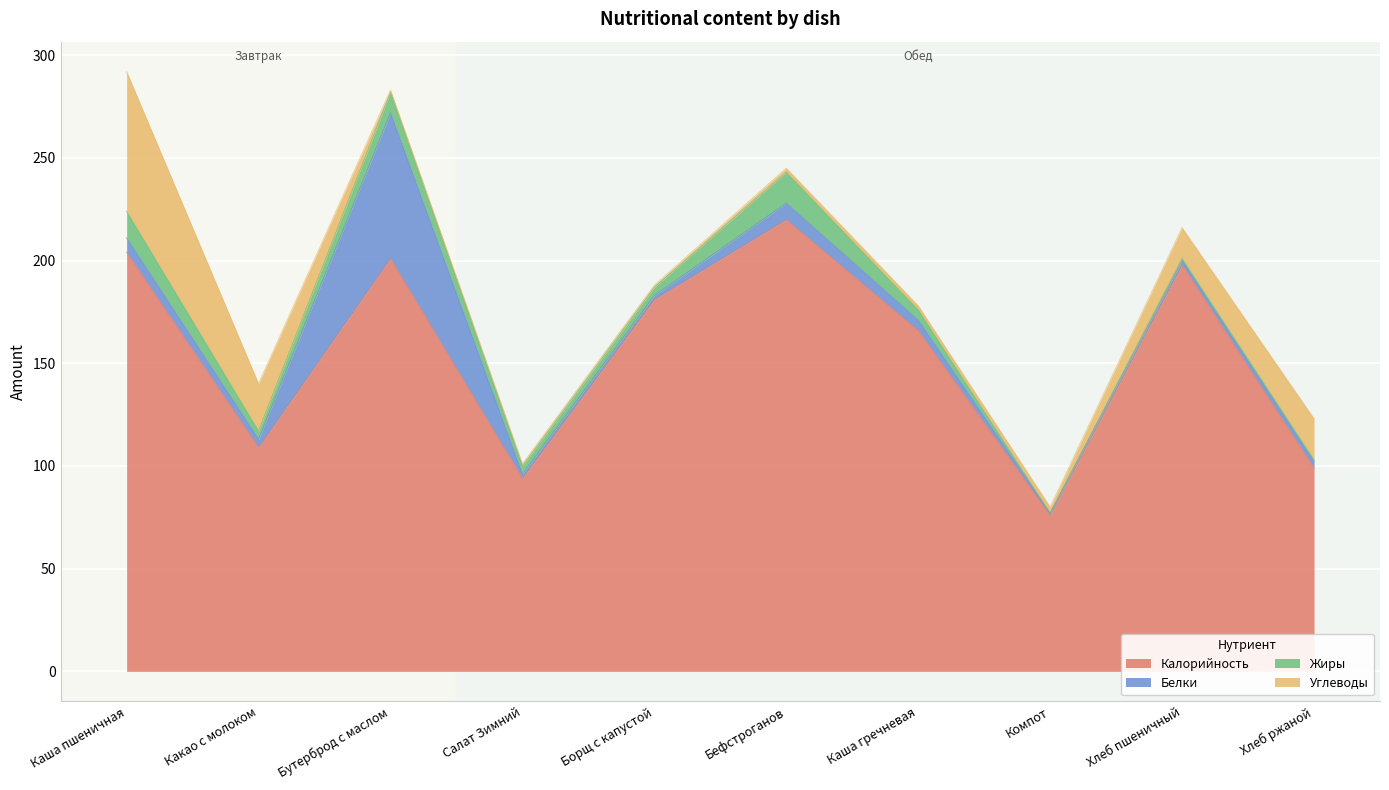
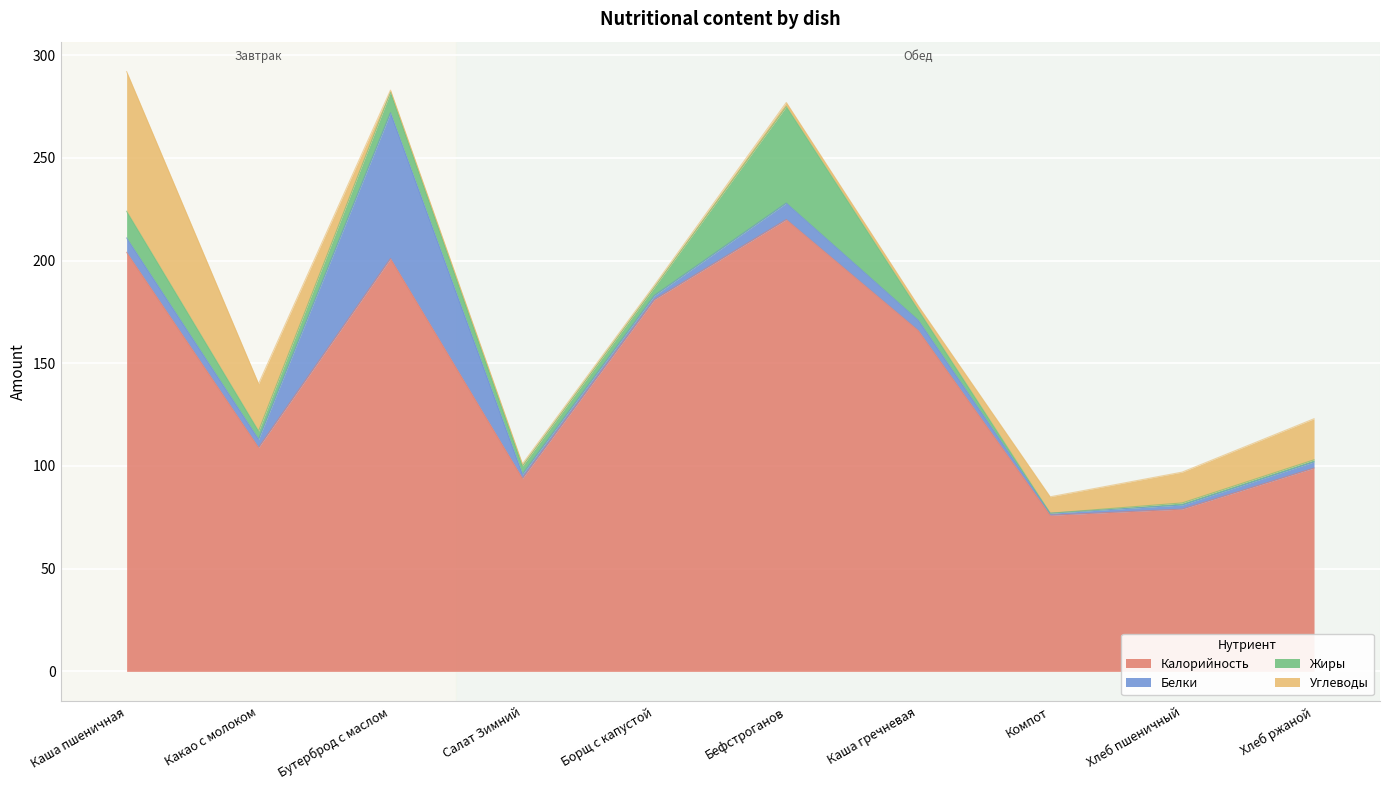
Жиры, Бефстроганов: 15 -> 47
Углеводы, Компот: 3 -> 8
Калорийность, Хлеб пшеничный: 198 -> 79
